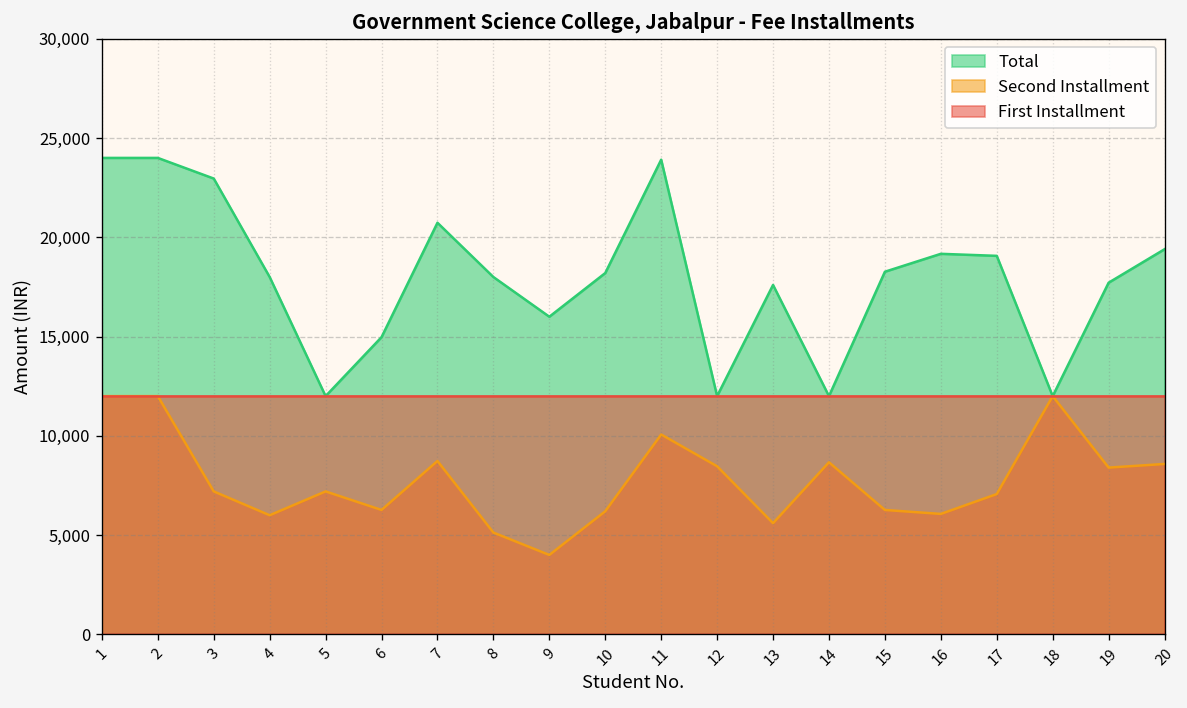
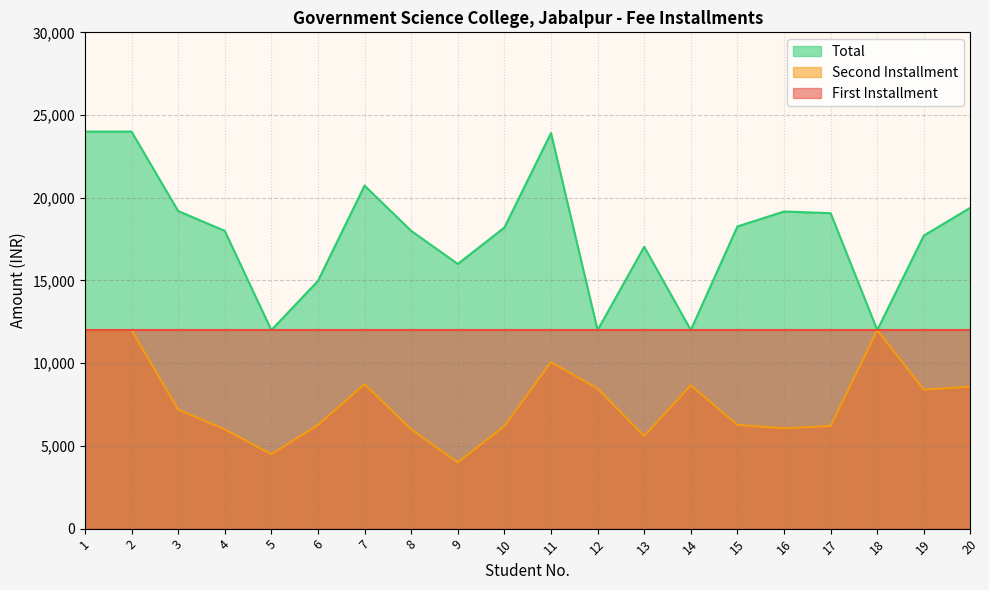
Total, 3: 23,000 -> 19,200
Second Installment, 5: 7,200 -> 4,500
Second Installment, 8: 5,100 -> 6,000
Total, 13: 17,600 -> 17,000
Second Installment, 17: 7,100 -> 6,200
